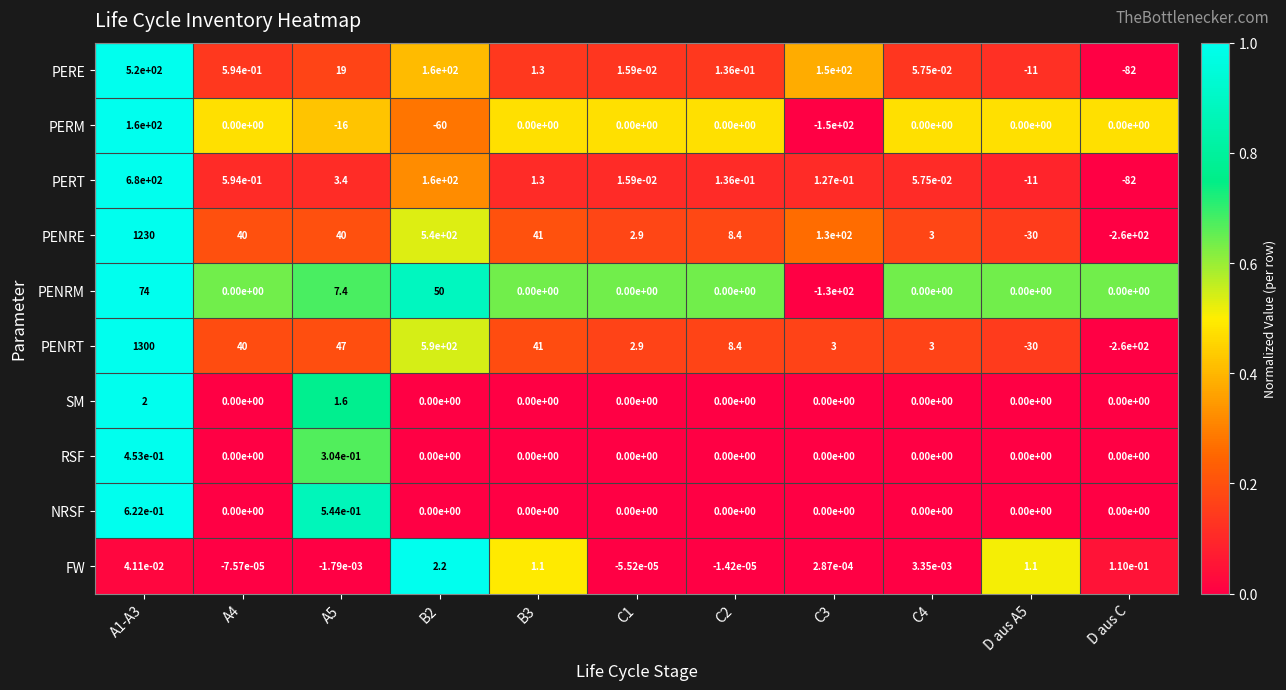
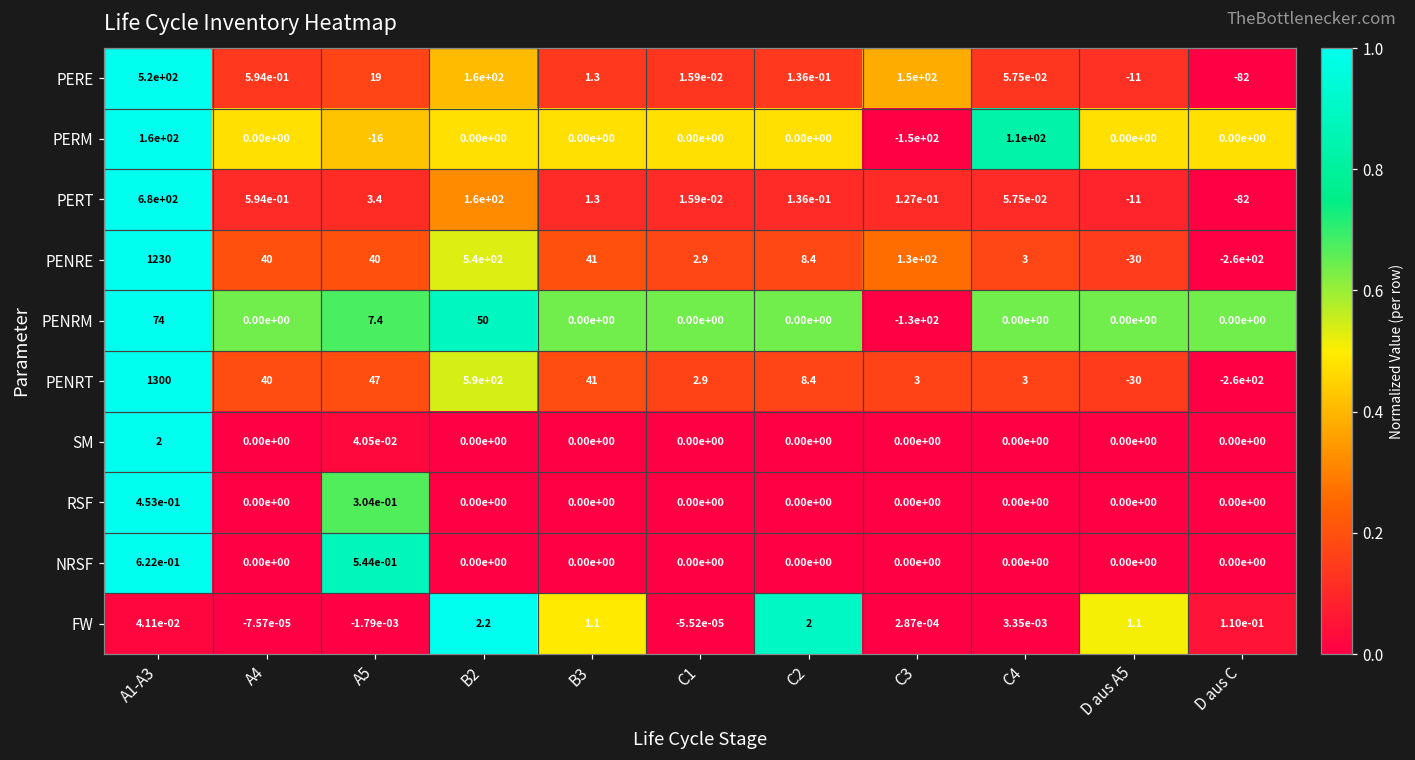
PERM, B2: -60 -> 0.00e+00
PERM, C4: 0.00e+00 -> 1.1e+02
SM, A5: 1.6 -> 4.05e-02
FW, C2: -1.42e-05 -> 2
